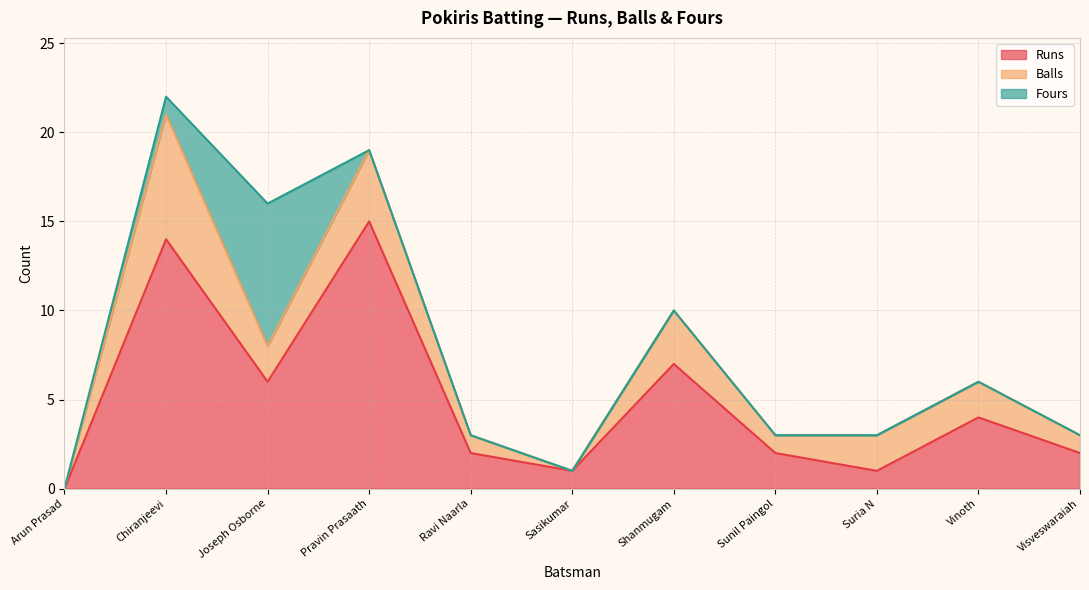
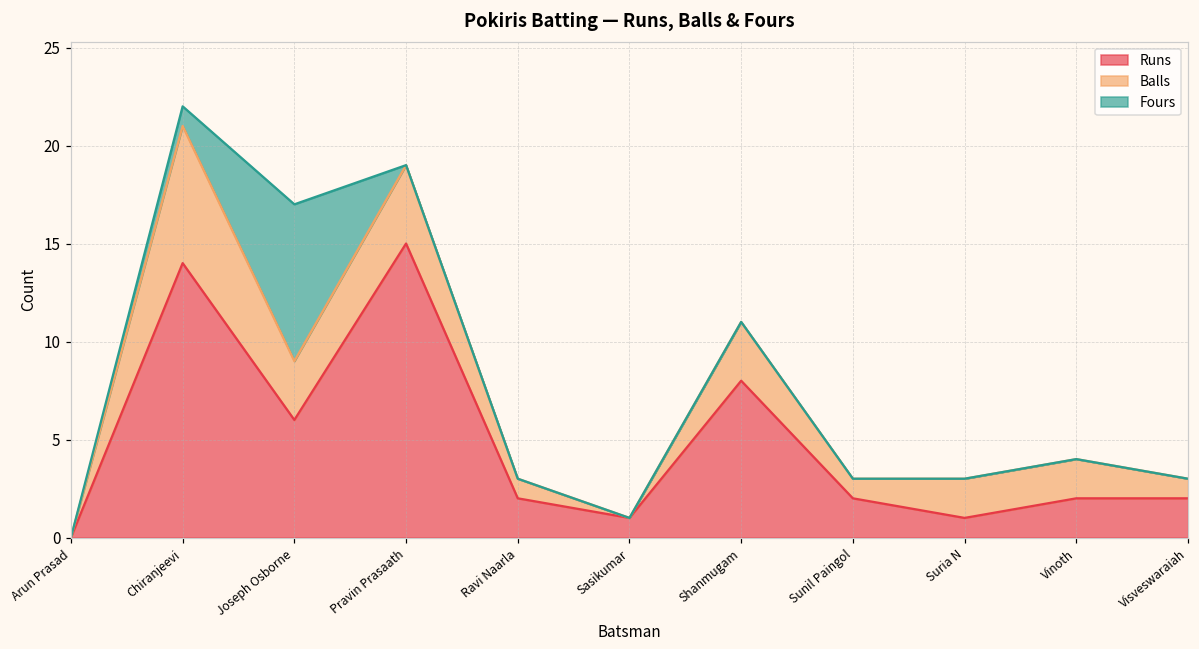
Balls, Joseph Osborne: 2 -> 3
Runs, Shanmugam: 7 -> 8
Runs, Vinoth: 4 -> 2
